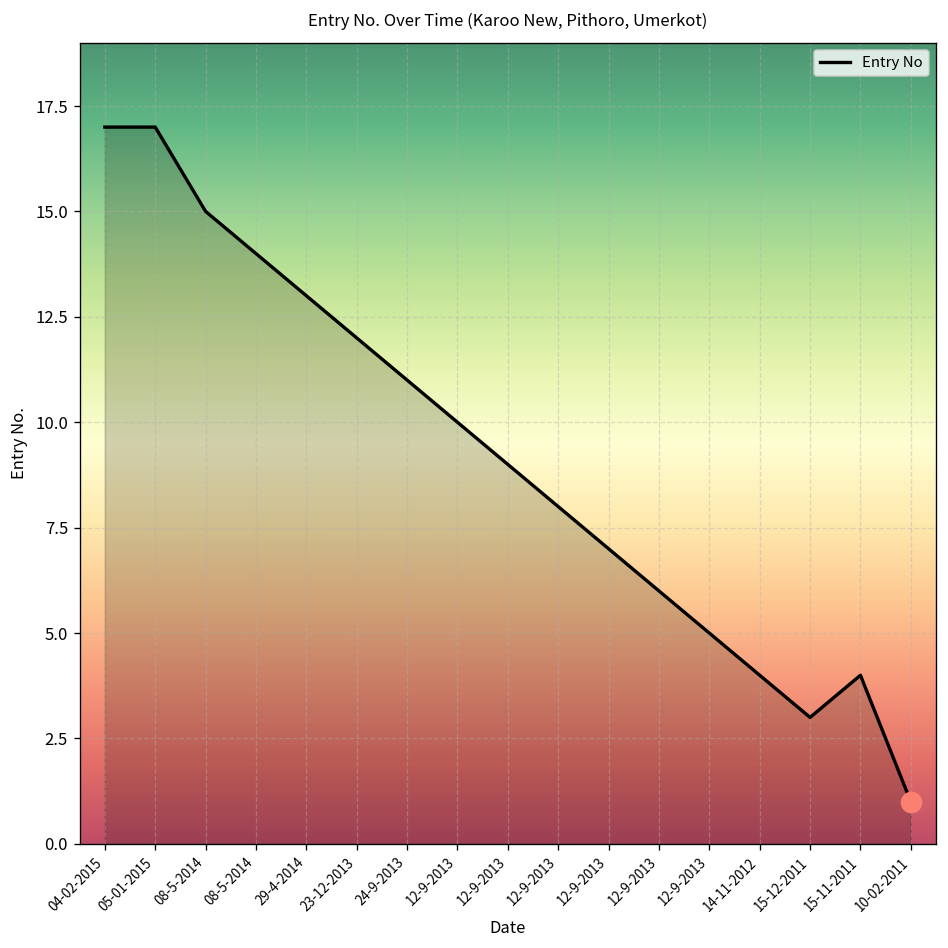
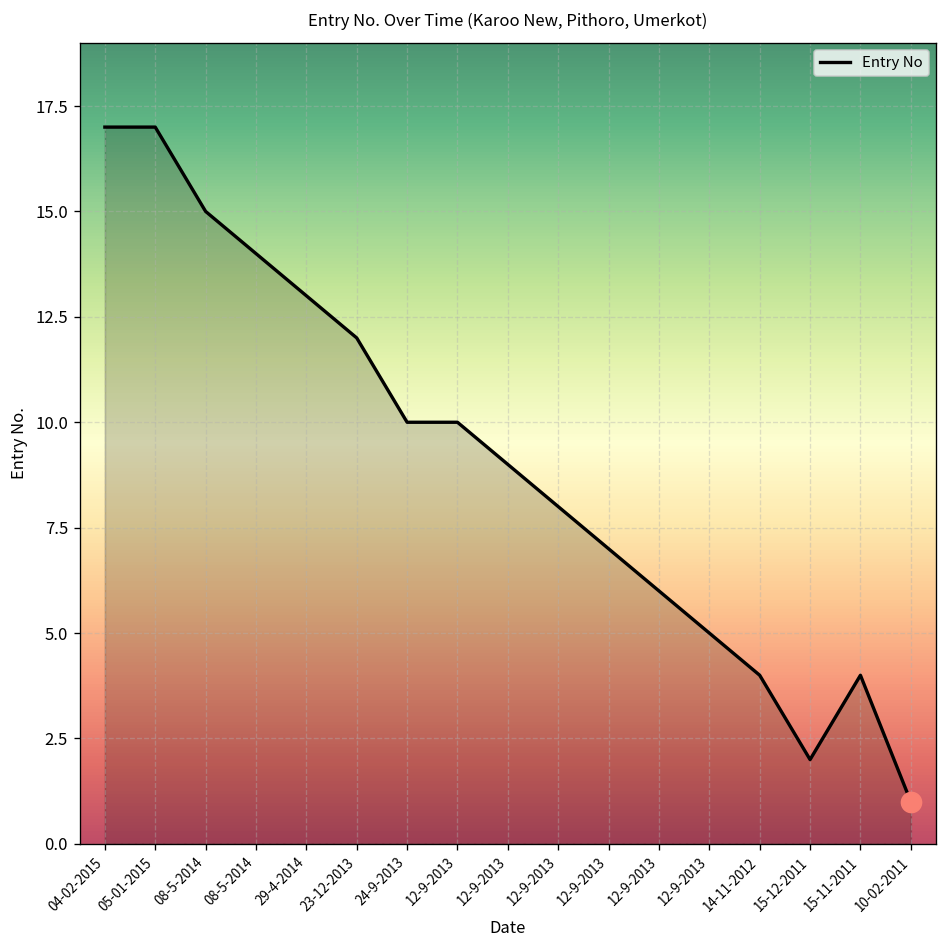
Entry No, 24-9-2013: 11 -> 10
Entry No, 15-12-2011: 3 -> 2
